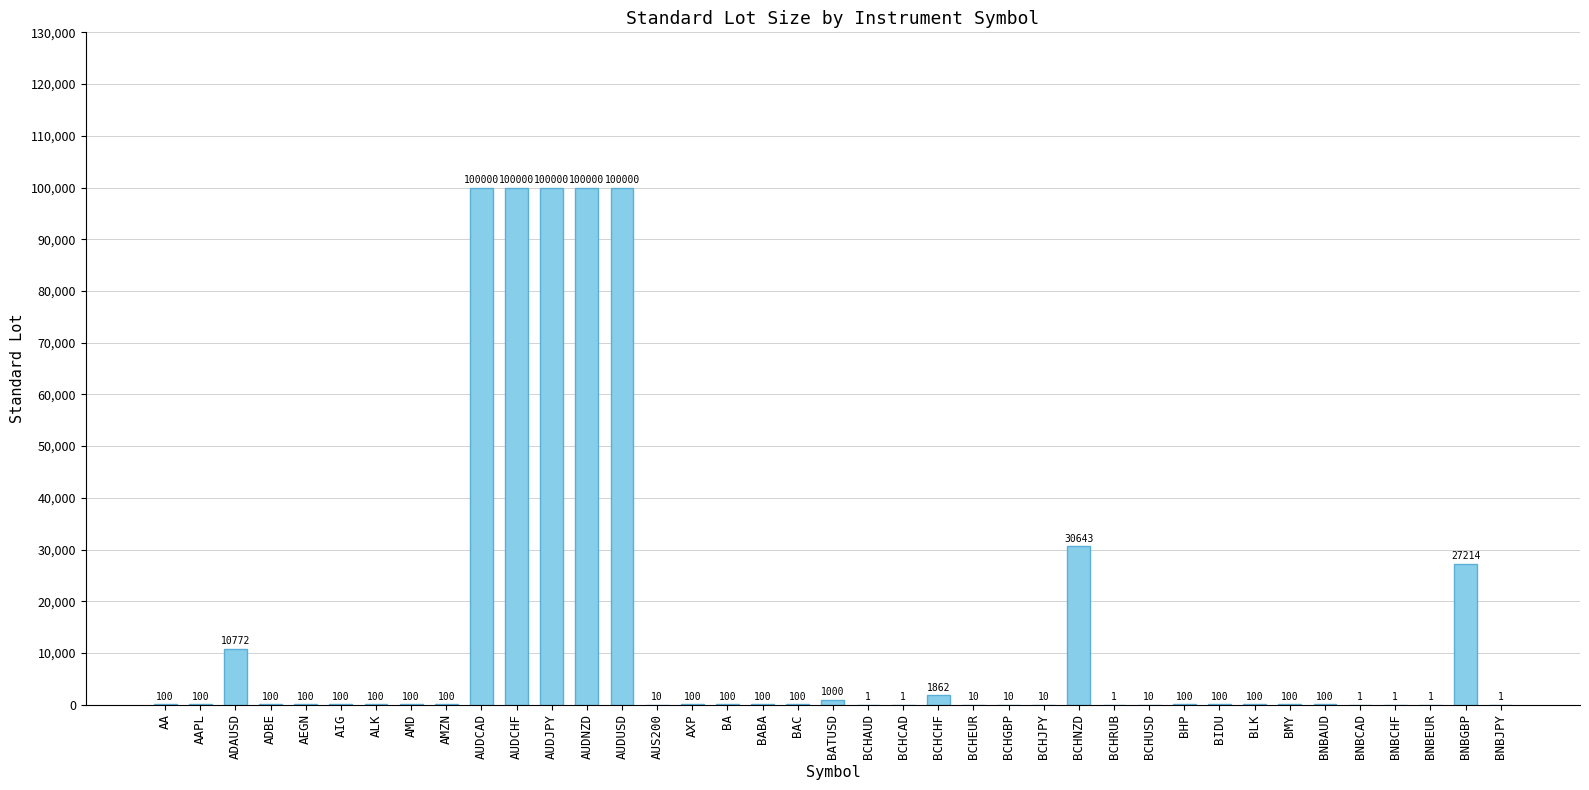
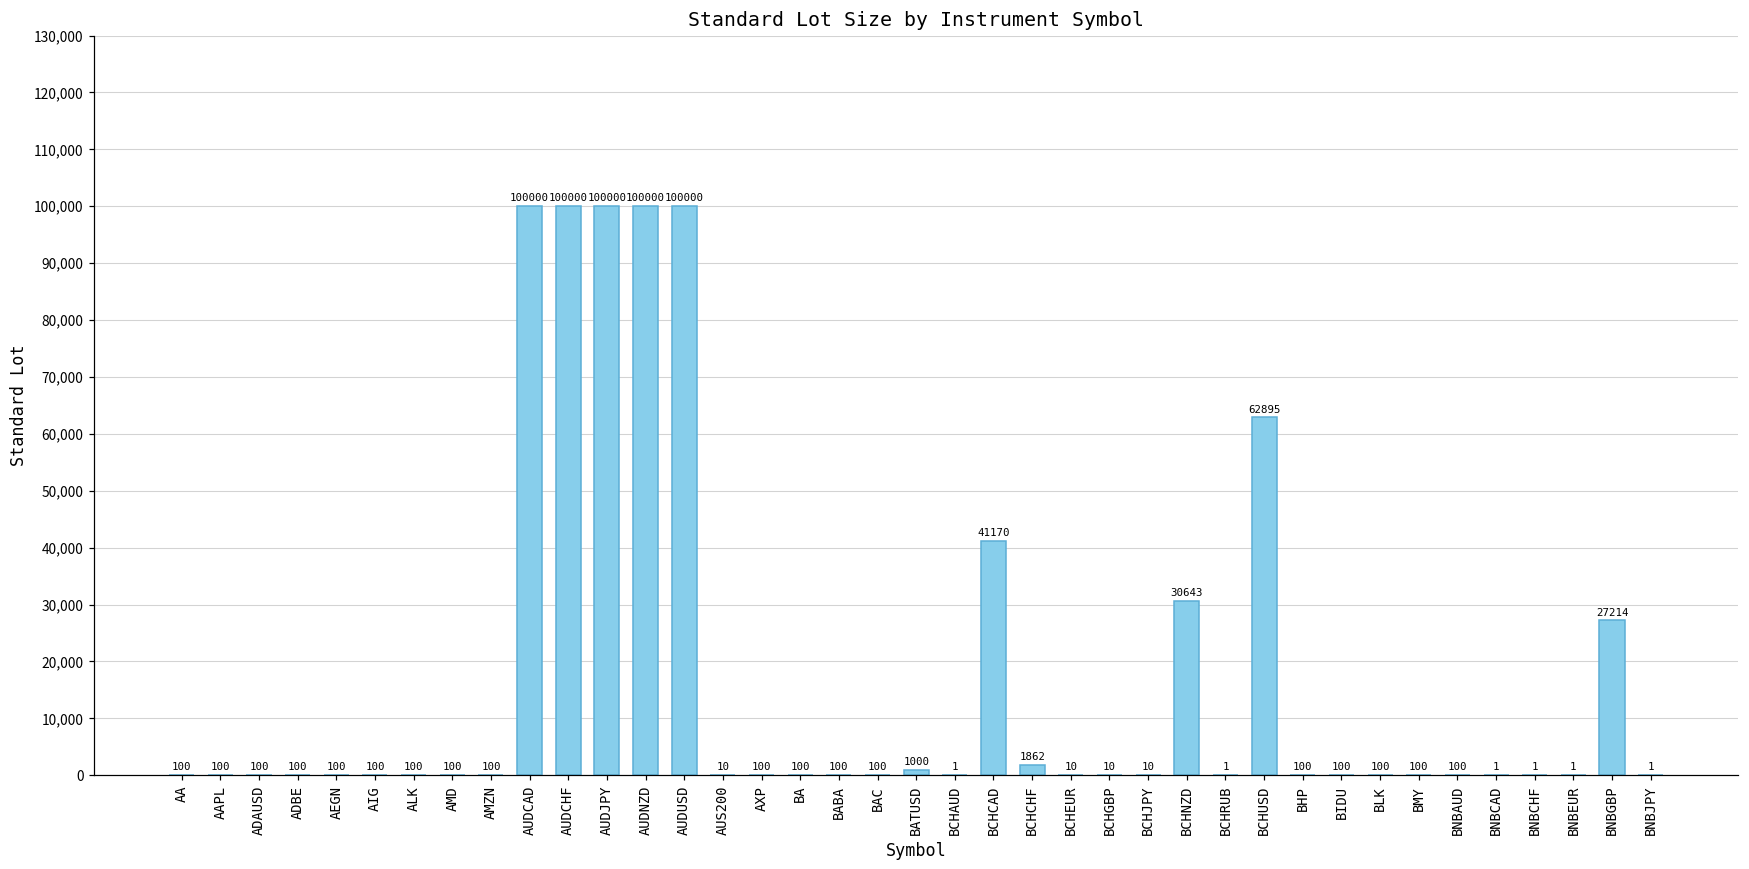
ADAUSD: 10772 -> 100
BCHCAD: 1 -> 41170
BCHUSD: 10 -> 62895
